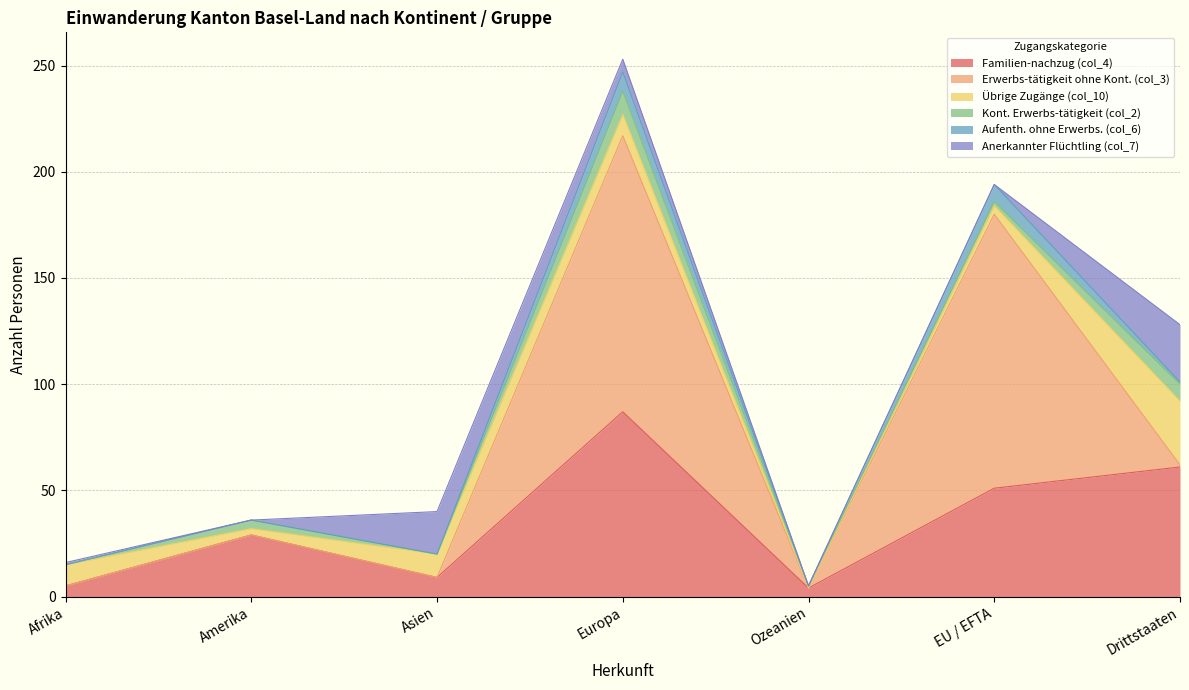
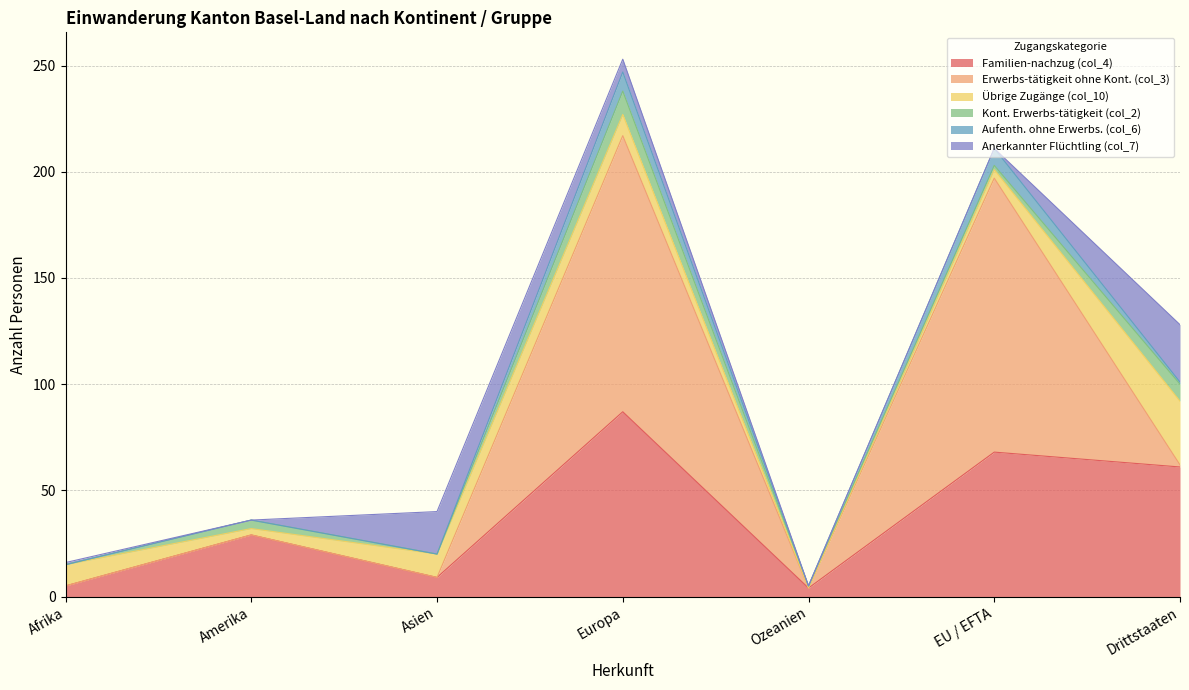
Familien-nachzug (col_4), EU / EFTA: 51 -> 68
